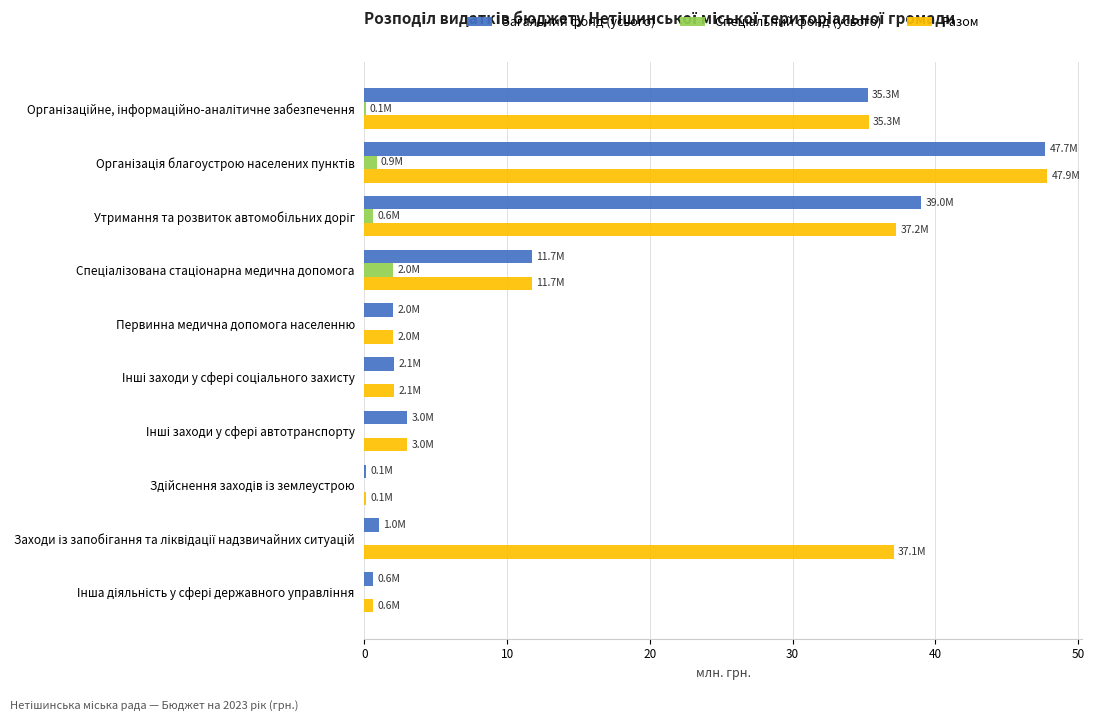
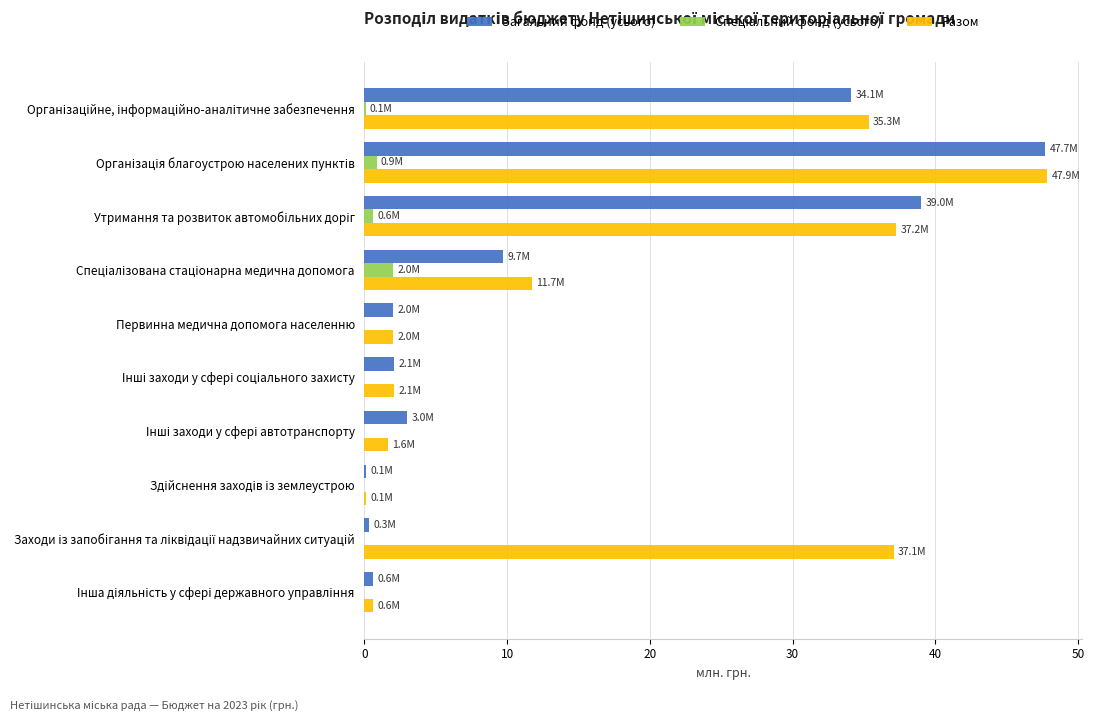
Загальний фонд (усього), Організаційне, інформаційно-аналітичне забезпечення: 35.3M -> 34.1M
Загальний фонд (усього), Спеціалізована стаціонарна медична допомога: 11.7M -> 9.7M
Разом, Інші заходи у сфері автотранспорту: 3.0M -> 1.6M
Загальний фонд (усього), Заходи із запобігання та ліквідації надзвичайних ситуацій: 1.0M -> 0.3M
